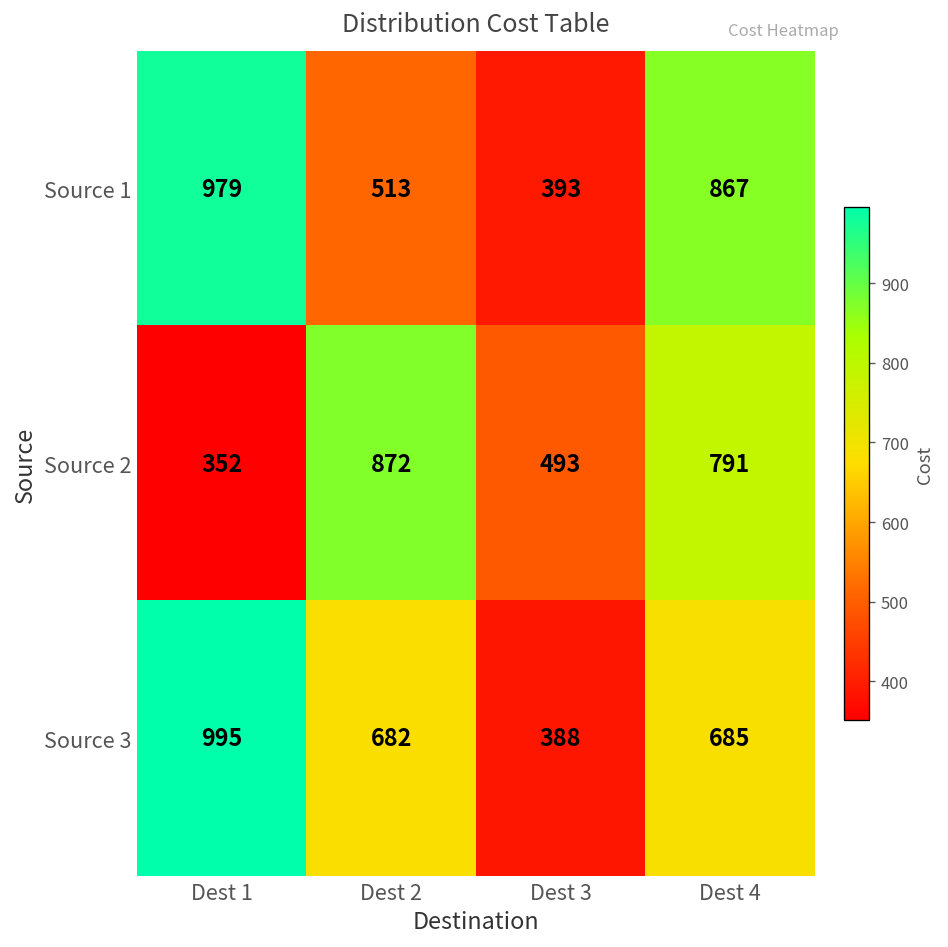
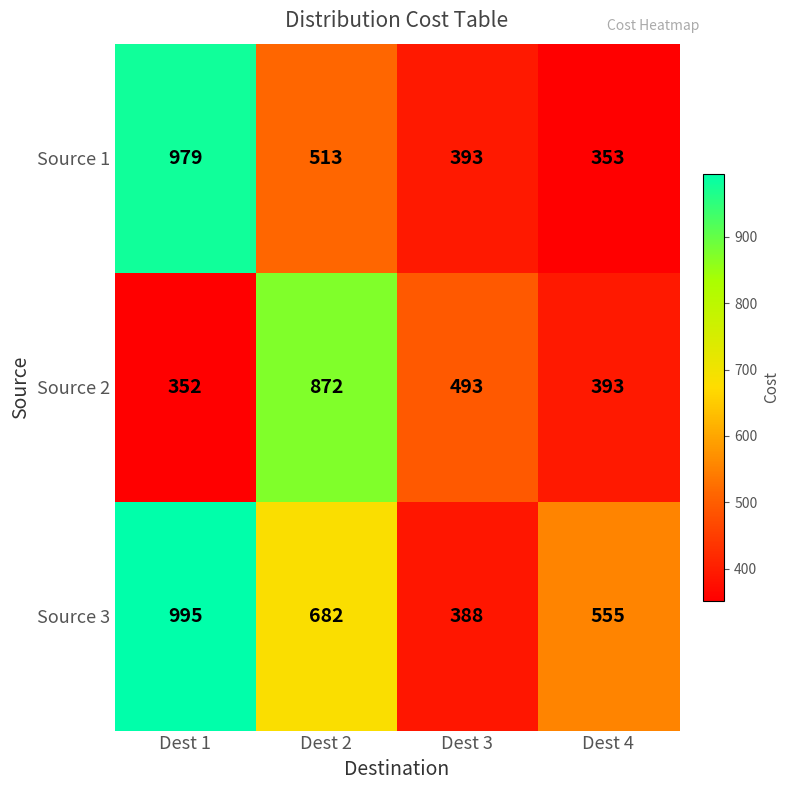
Source 1, Dest 4: 867 -> 353
Source 2, Dest 4: 791 -> 393
Source 3, Dest 4: 685 -> 555
